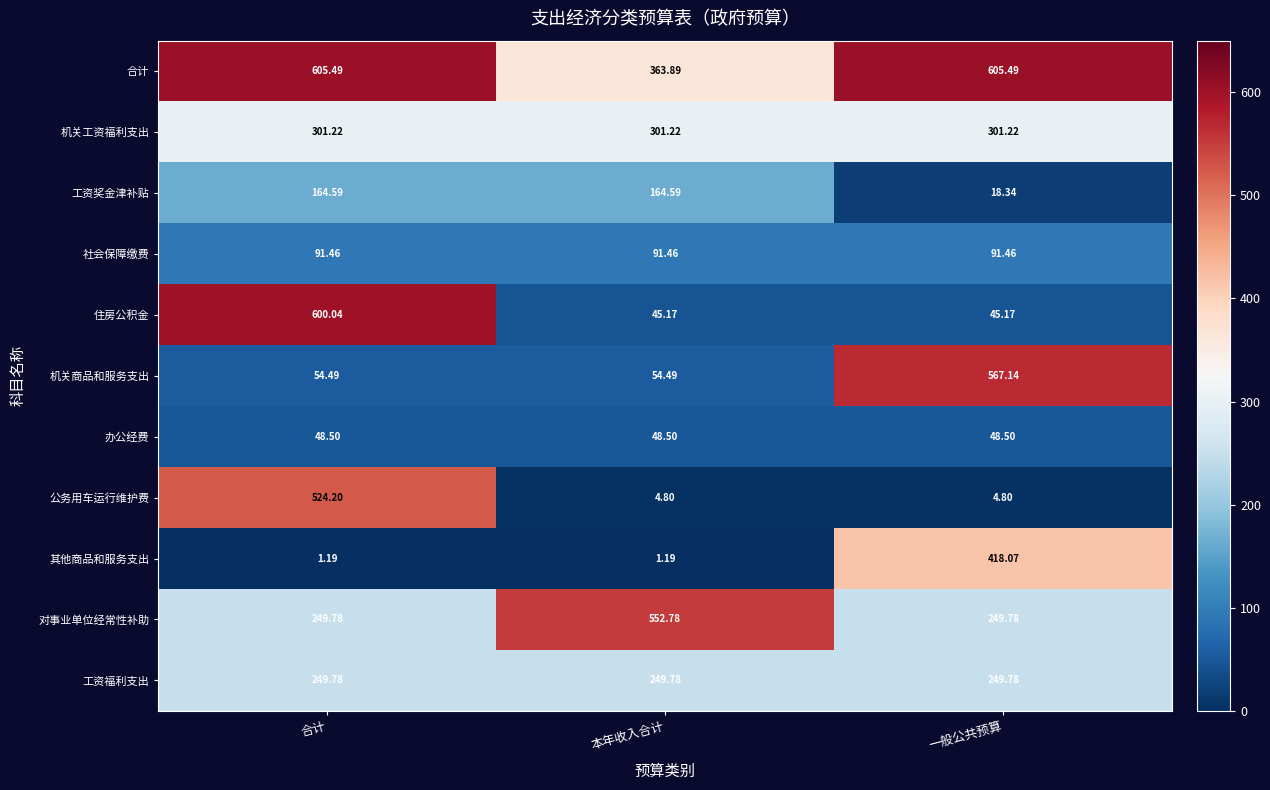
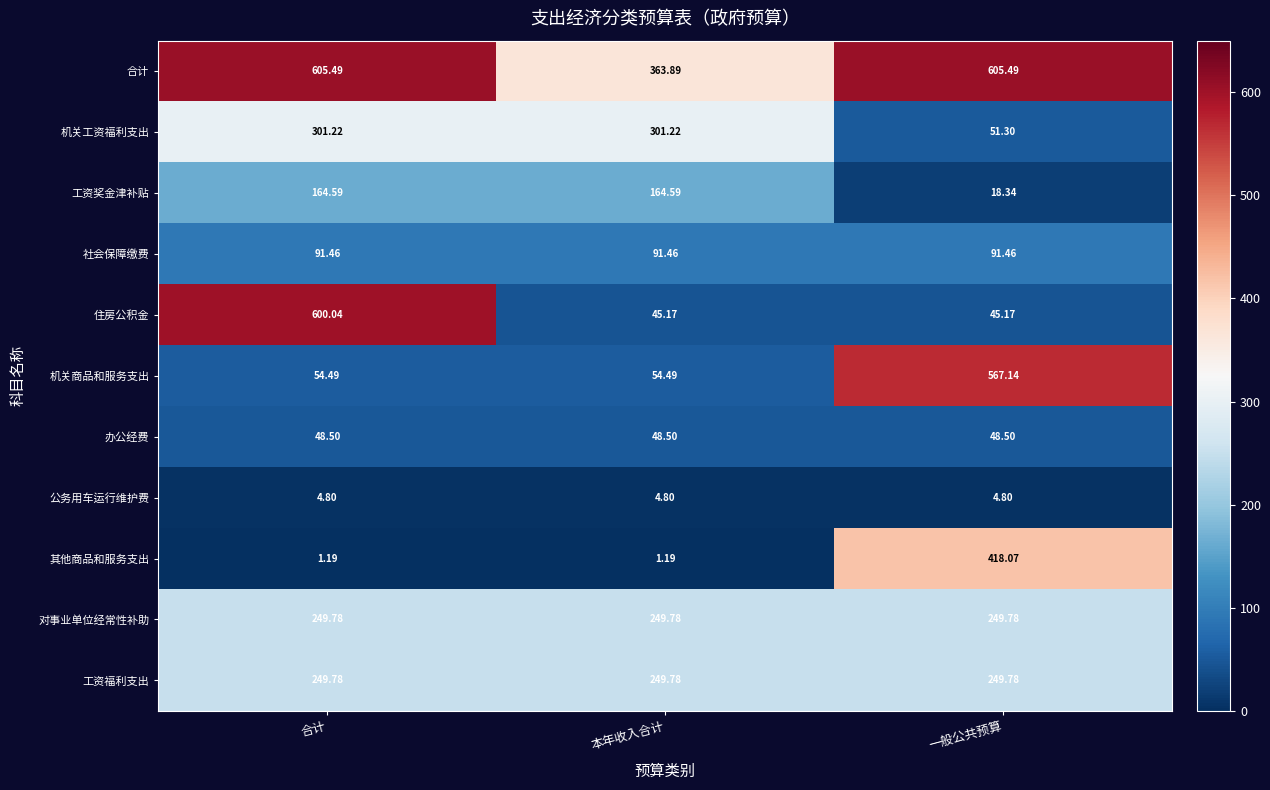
机关工资福利支出, 一般公共预算: 301.22 -> 51.30
公务用车运行维护费, 合计: 524.20 -> 4.80
对事业单位经常性补助, 本年收入合计: 552.78 -> 249.78
